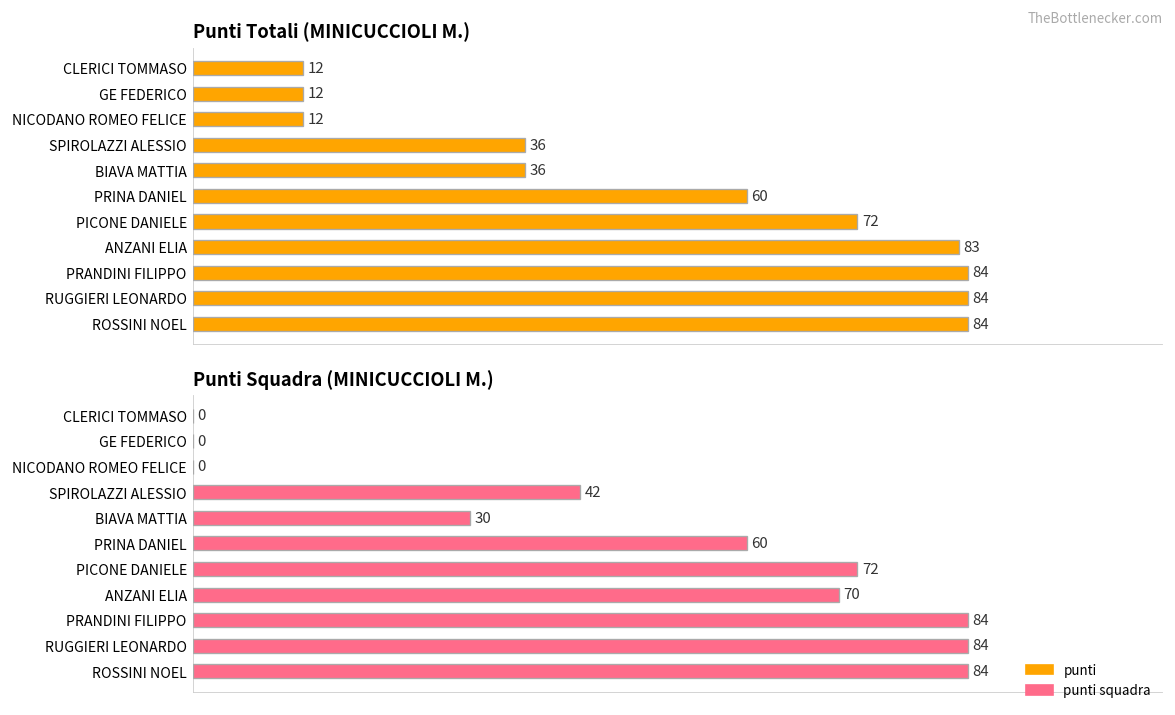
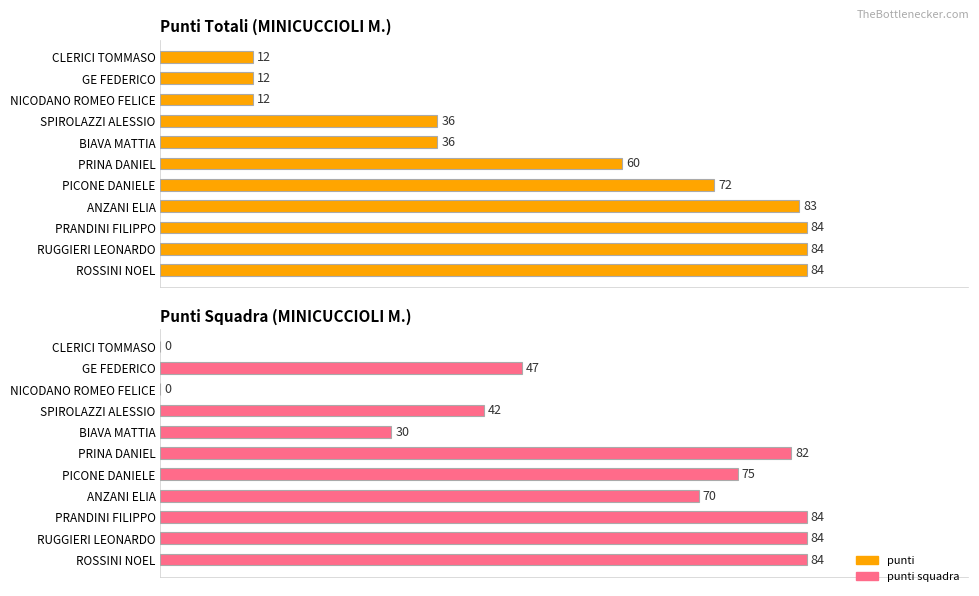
Punti Squadra (MINICUCCIOLI M.), GE FEDERICO: 0 -> 47
Punti Squadra (MINICUCCIOLI M.), PRINA DANIEL: 60 -> 82
Punti Squadra (MINICUCCIOLI M.), PICONE DANIELE: 72 -> 75
